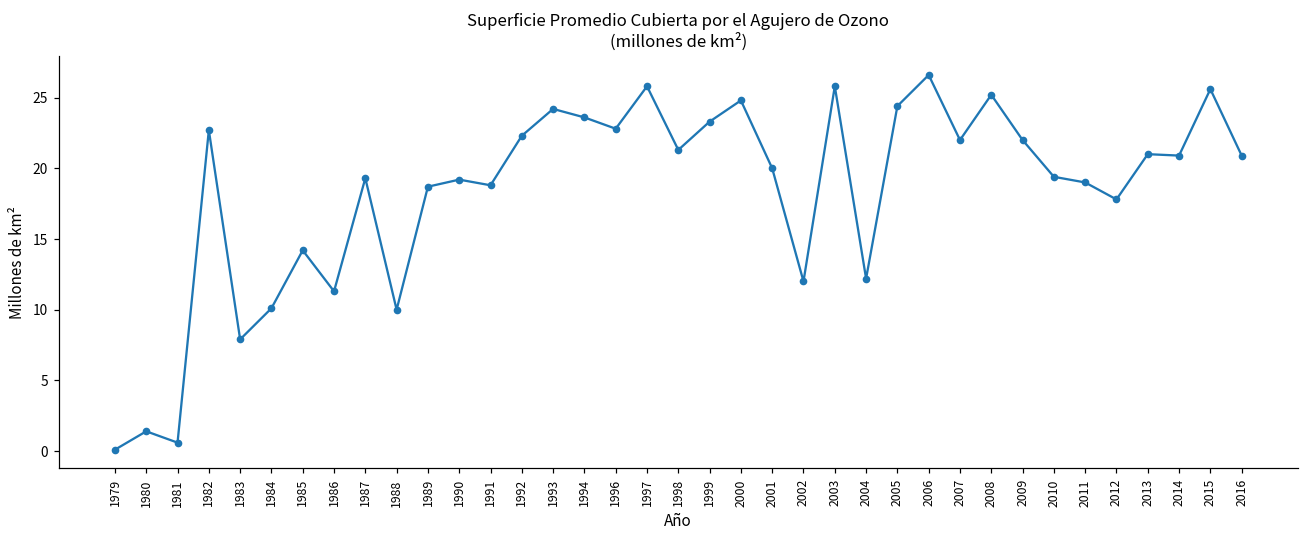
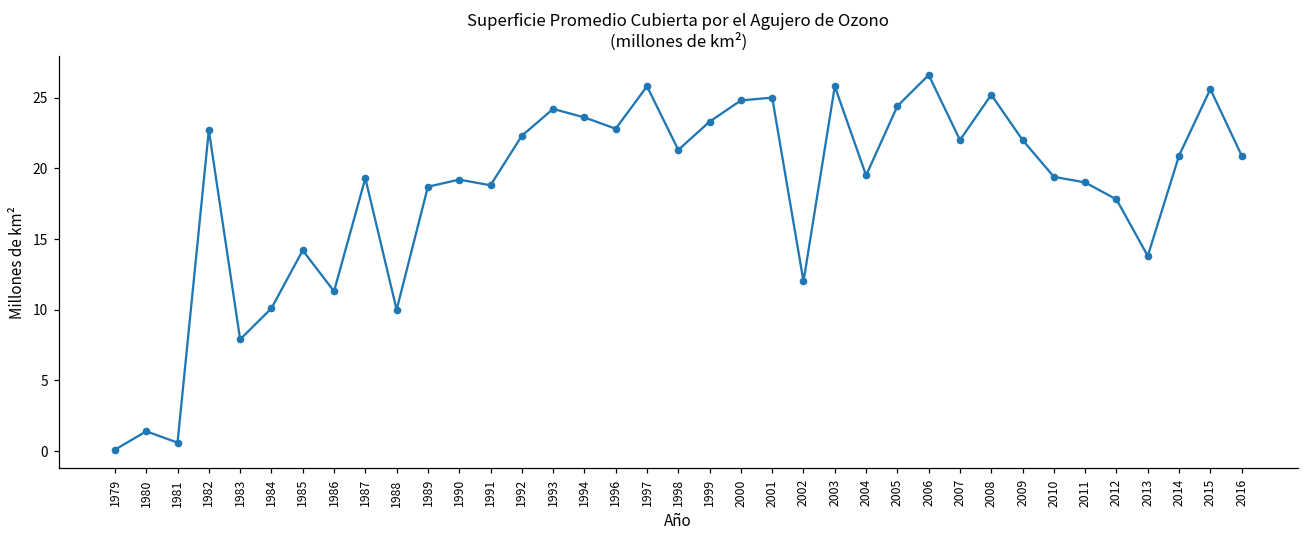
2001: 20 -> 25
2004: 12.2 -> 19.5
2013: 21.0 -> 13.8
